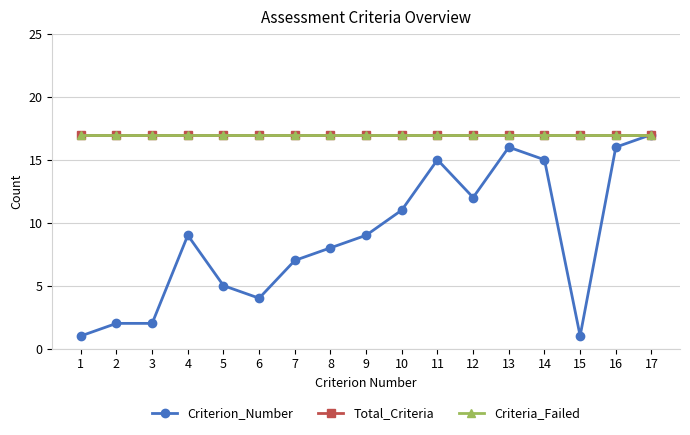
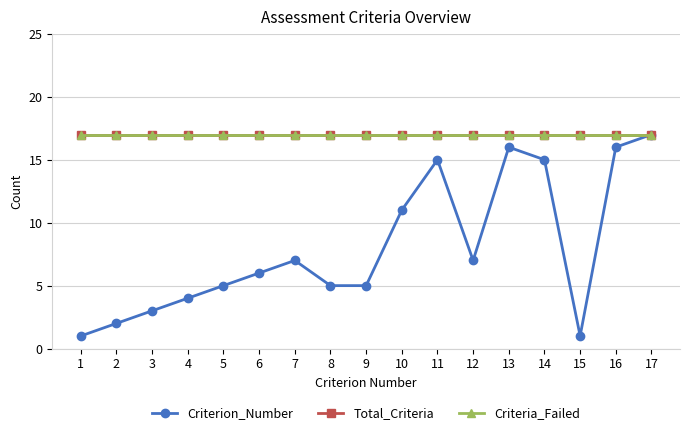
Criterion_Number, 3: 2 -> 3
Criterion_Number, 4: 9 -> 4
Criterion_Number, 6: 4 -> 6
Criterion_Number, 8: 8 -> 5
Criterion_Number, 9: 9 -> 5
Criterion_Number, 12: 12 -> 7
